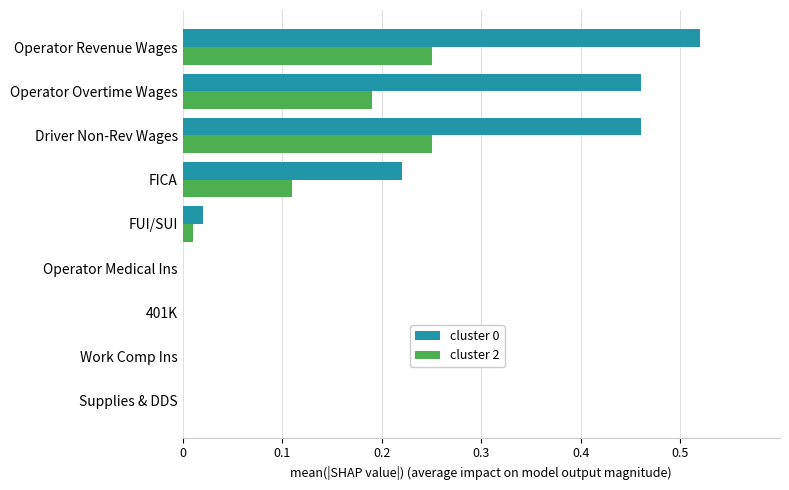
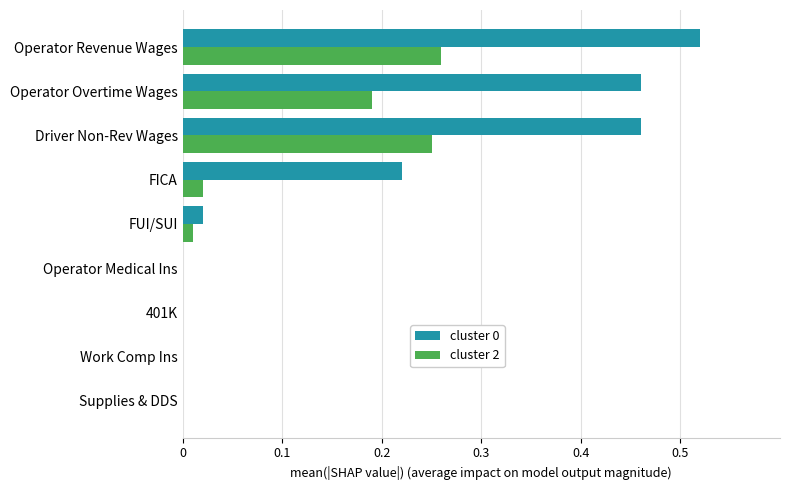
cluster 2, Operator Revenue Wages: 0.25 -> 0.26
cluster 2, FICA: 0.11 -> 0.02
